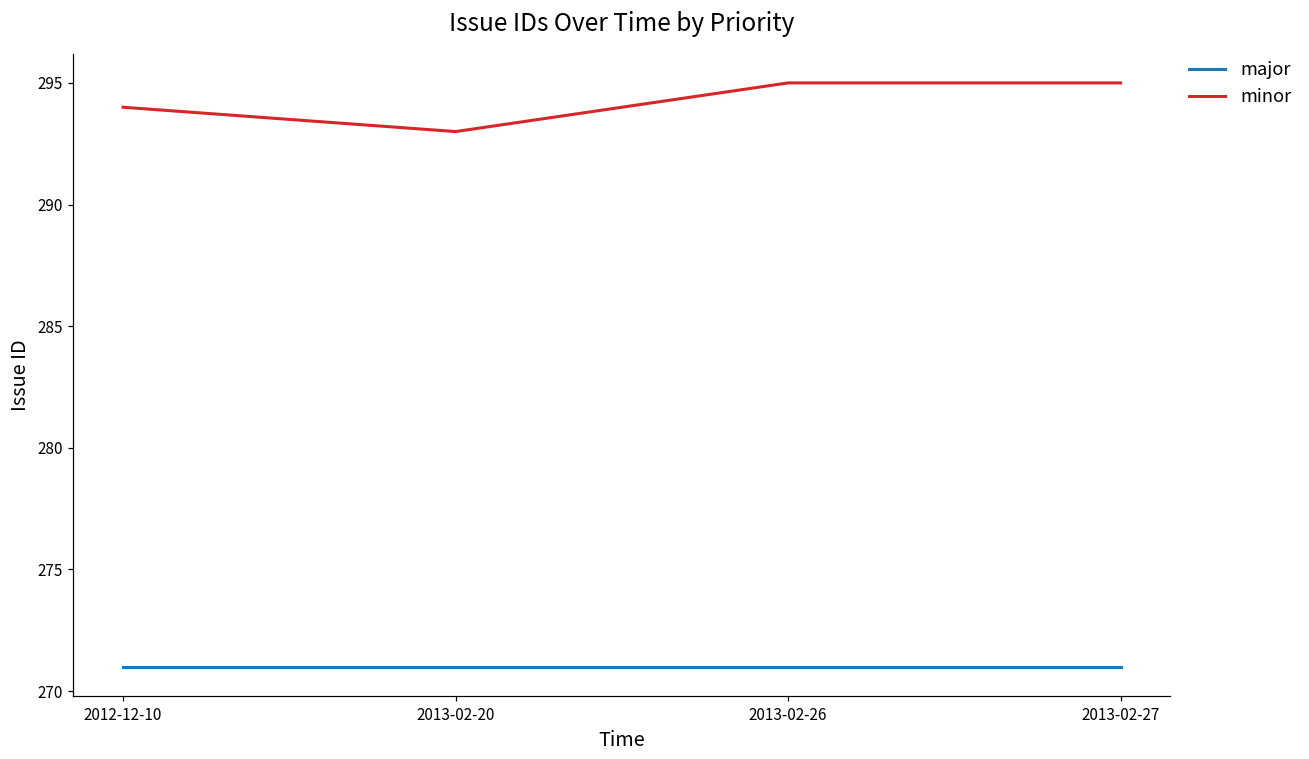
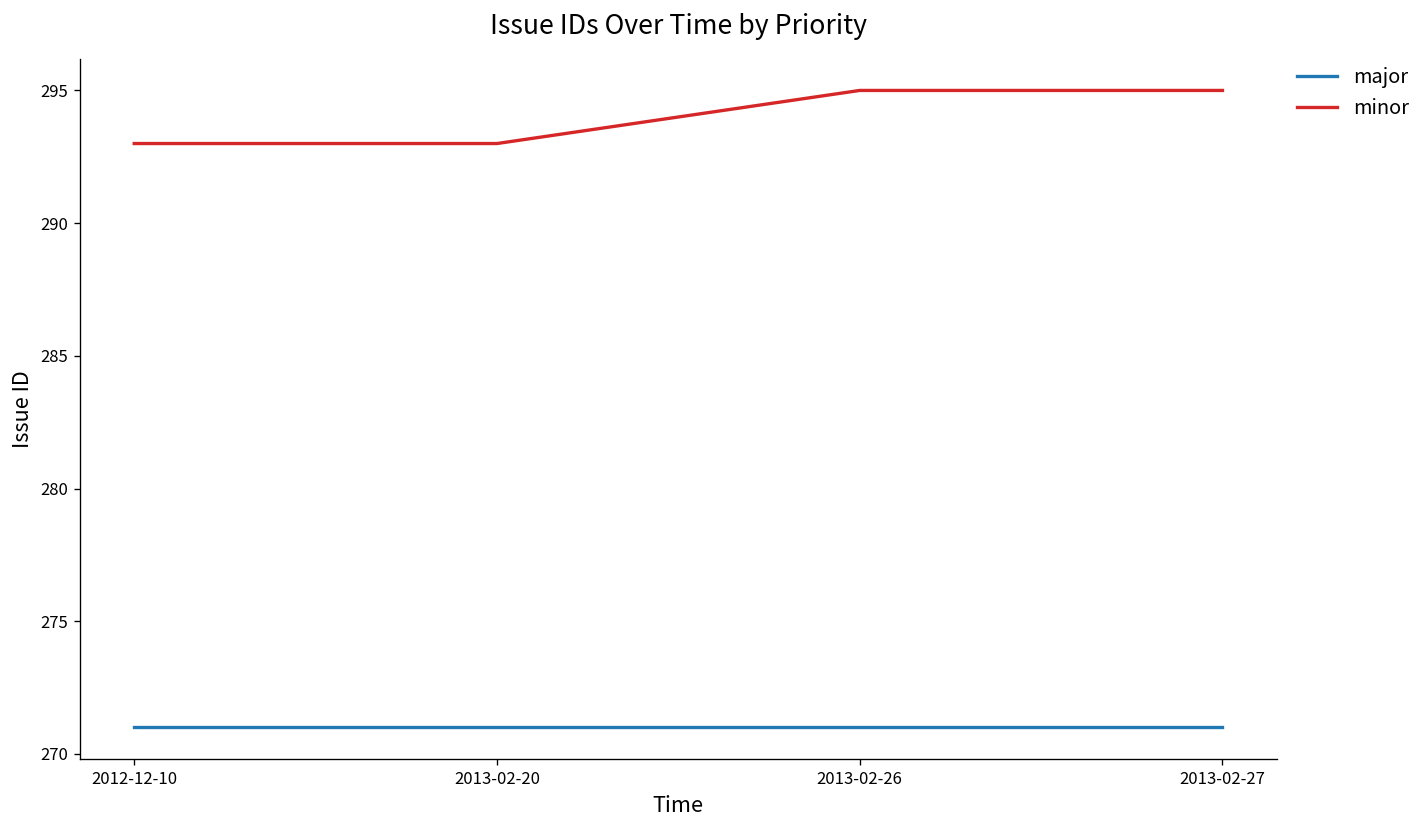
minor, 2012-12-10: 294 -> 293
